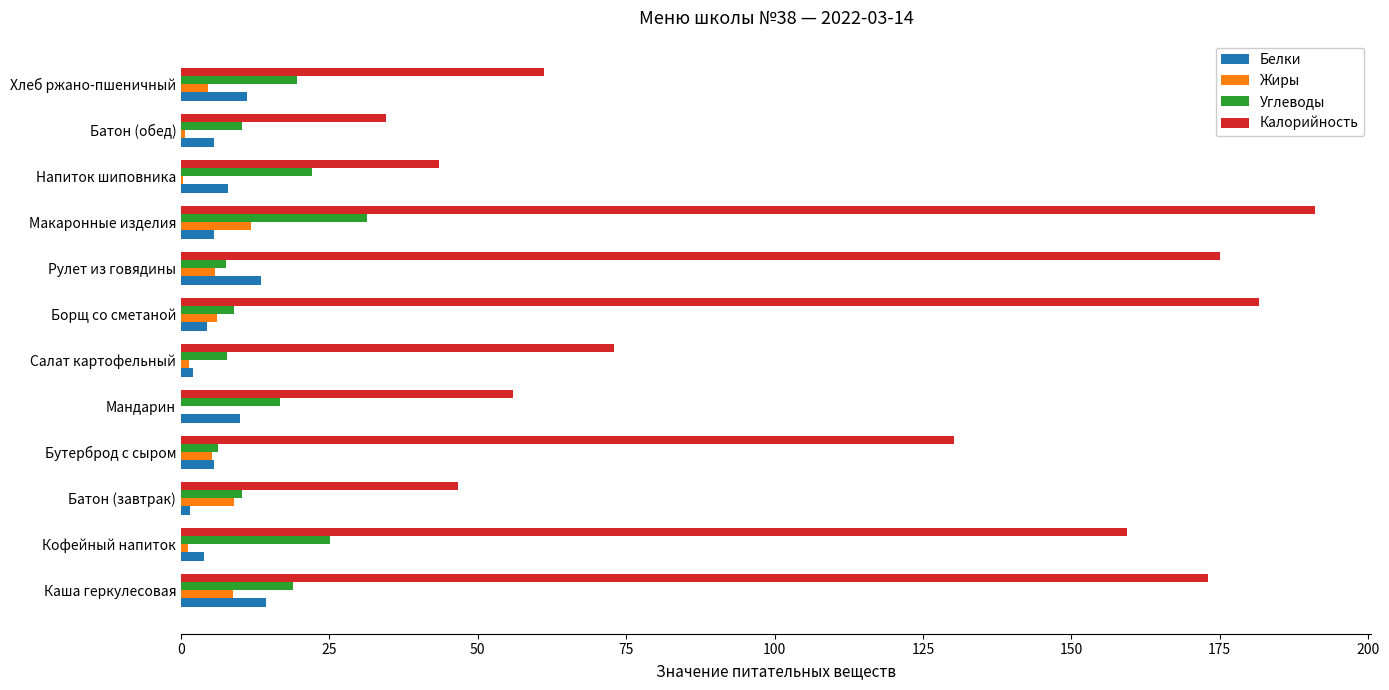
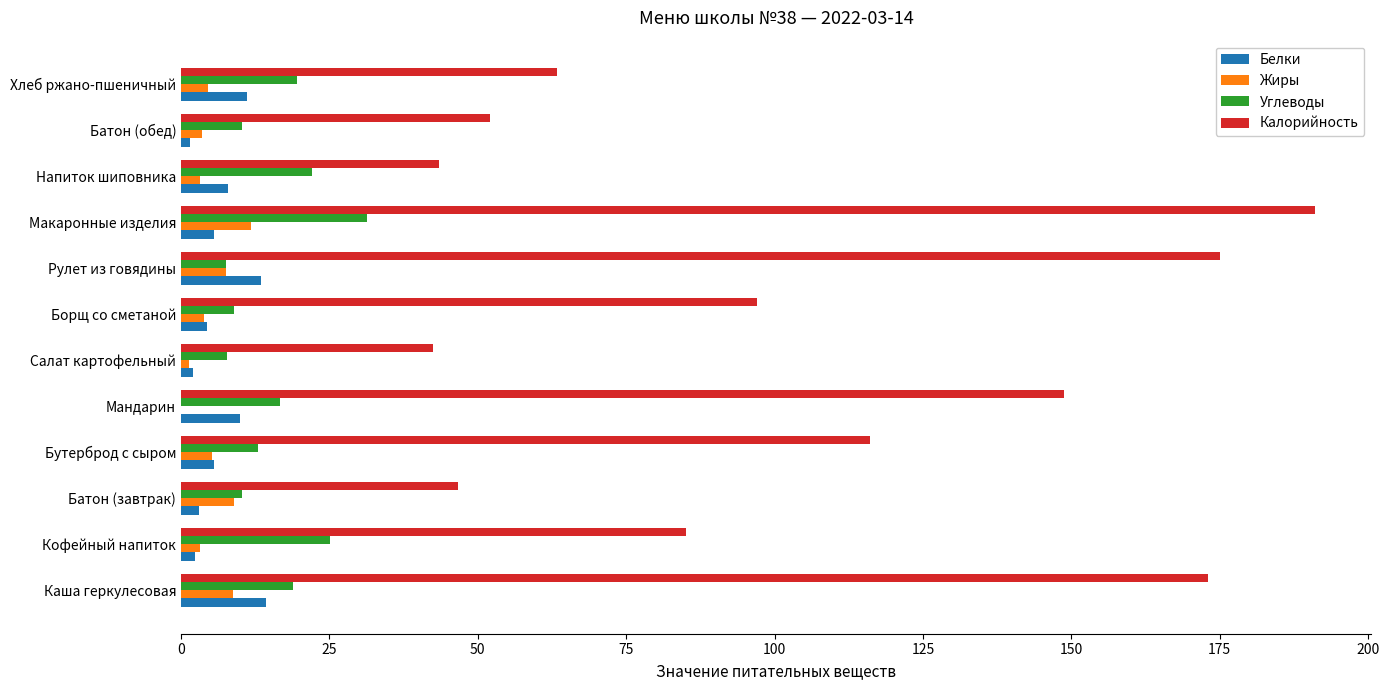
Калорийность, Хлеб ржано-пшеничный: 61 -> 63
Калорийность, Батон (обед): 35 -> 52
Жиры, Батон (обед): 1 -> 4
Белки, Батон (обед): 6 -> 2
Жиры, Напиток шиповника: 0 -> 3
Жиры, Рулет из говядины: 6 -> 8
Калорийность, Борщ со сметаной: 182 -> 97
Жиры, Борщ со сметаной: 6 -> 4
Калорийность, Салат картофельный: 73 -> 42
Калорийность, Мандарин: 56 -> 149
Калорийность, Бутерброд с сыром: 130 -> 116
Углеводы, Бутерброд с сыром: 6 -> 13
Белки, Батон (завтрак): 2 -> 3
Калорийность, Кофейный напиток: 159 -> 85
Жиры, Кофейный напиток: 1 -> 3
Белки, Кофейный напиток: 4 -> 2
